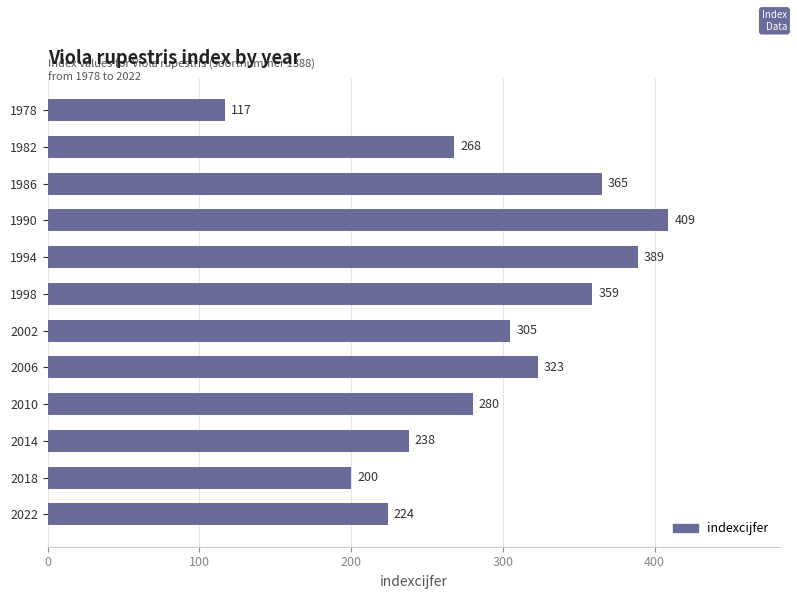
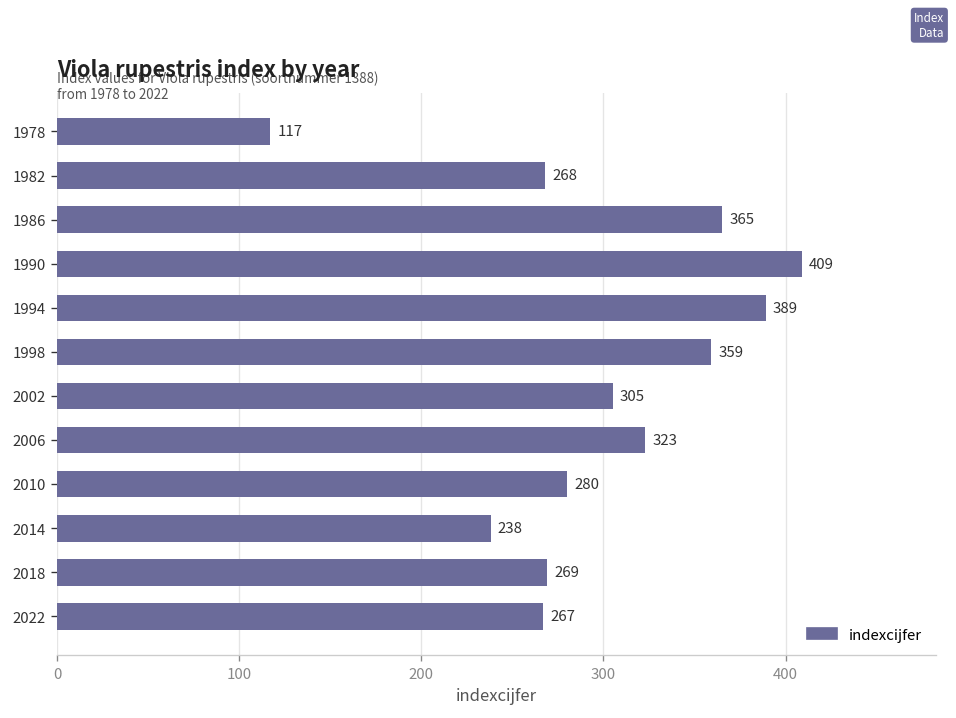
2018: 200 -> 269
2022: 224 -> 267
